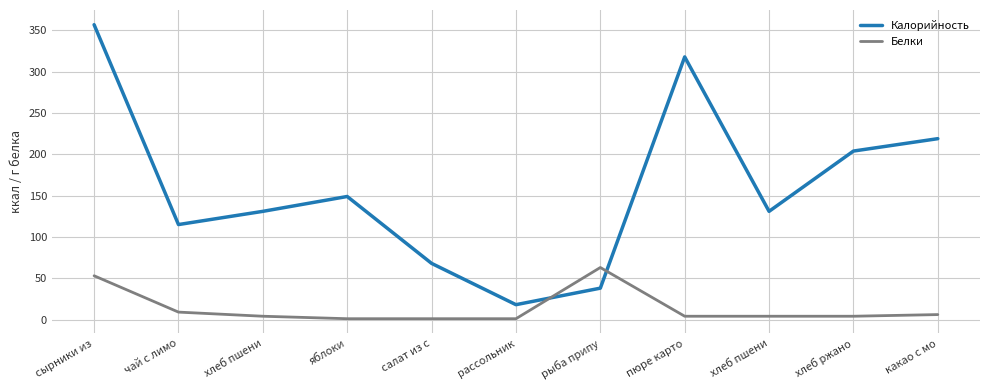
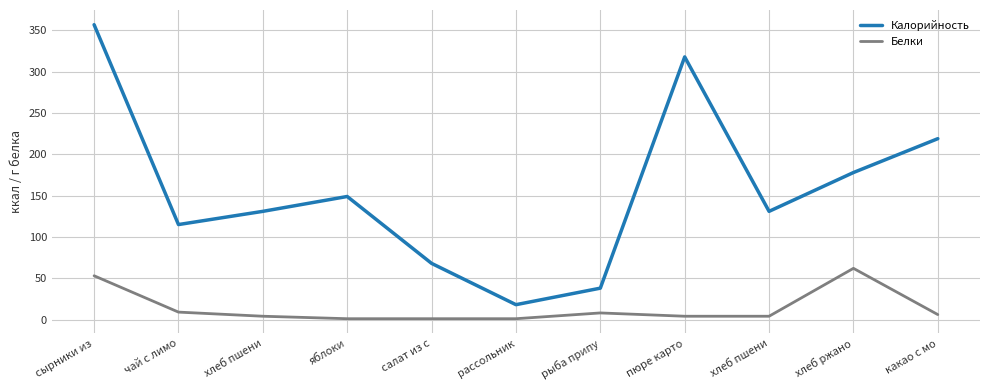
Белки, рыба припу: 60 -> 10
Калорийность, хлеб ржано: 200 -> 180
Белки, хлеб ржано: 0 -> 60
